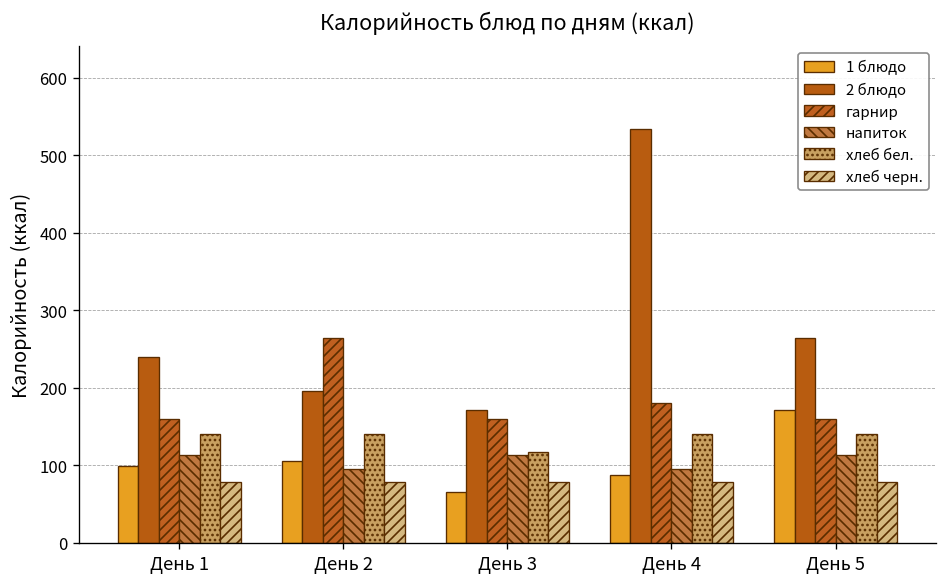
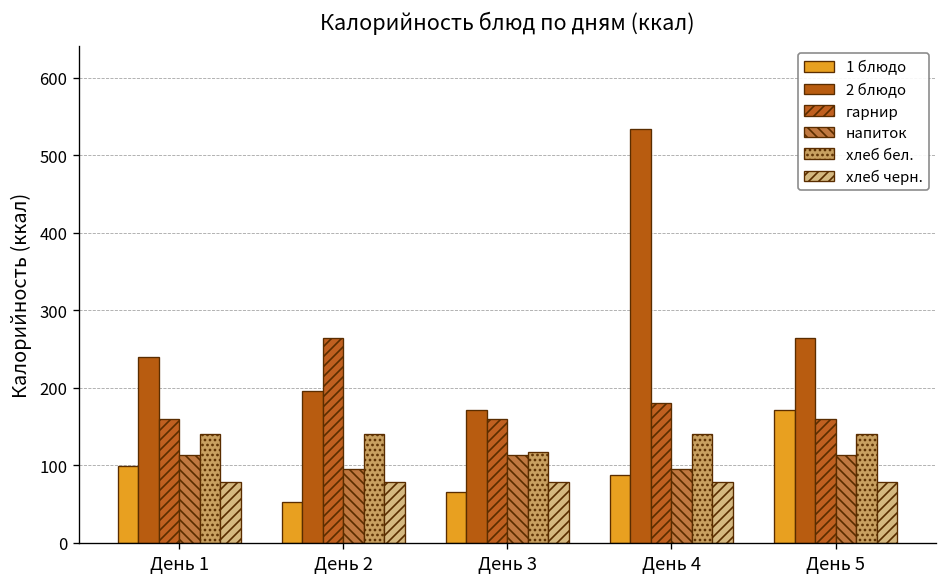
1 блюдо, День 2: 110 -> 50
